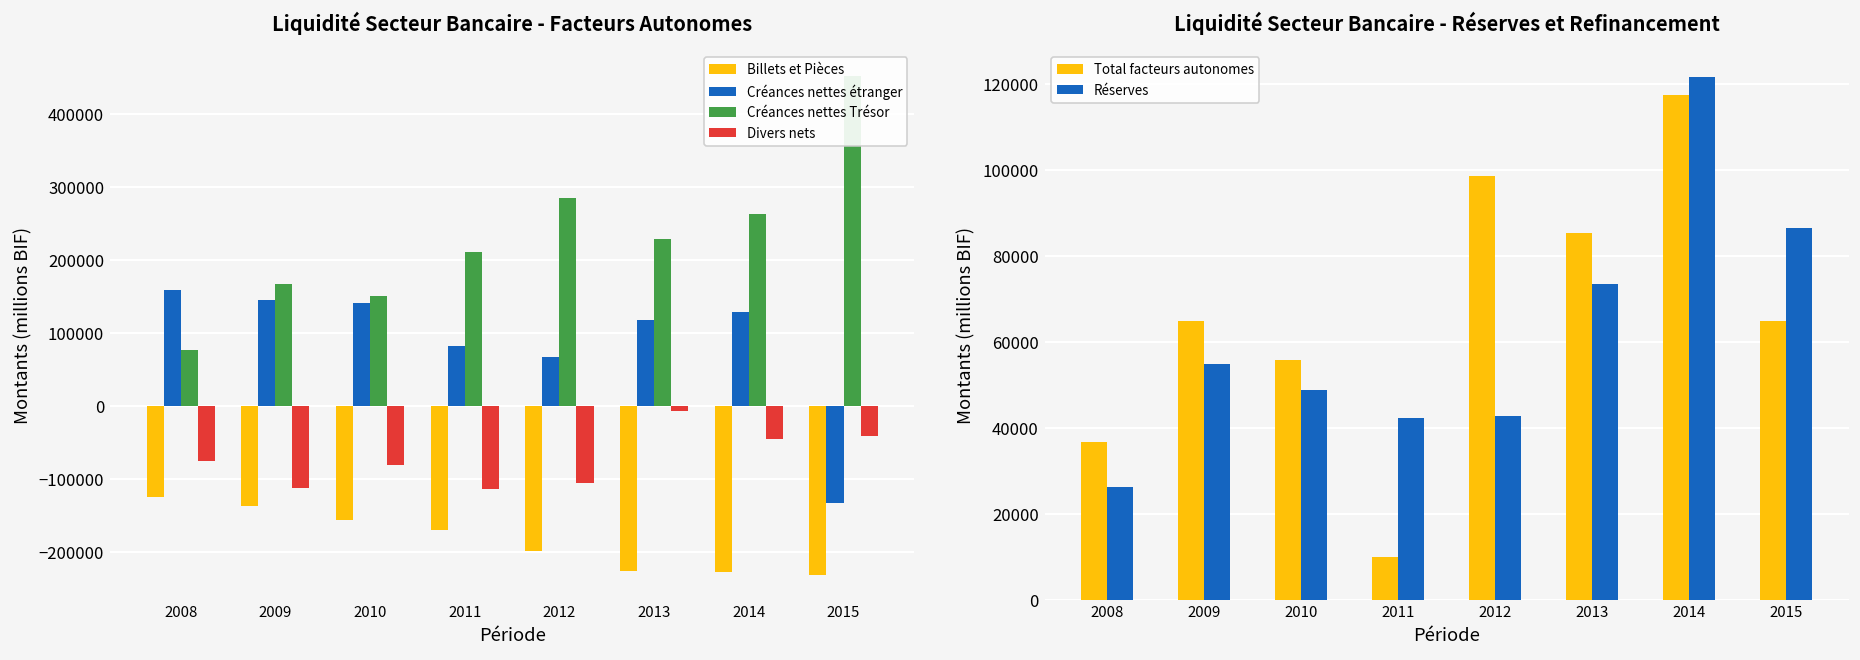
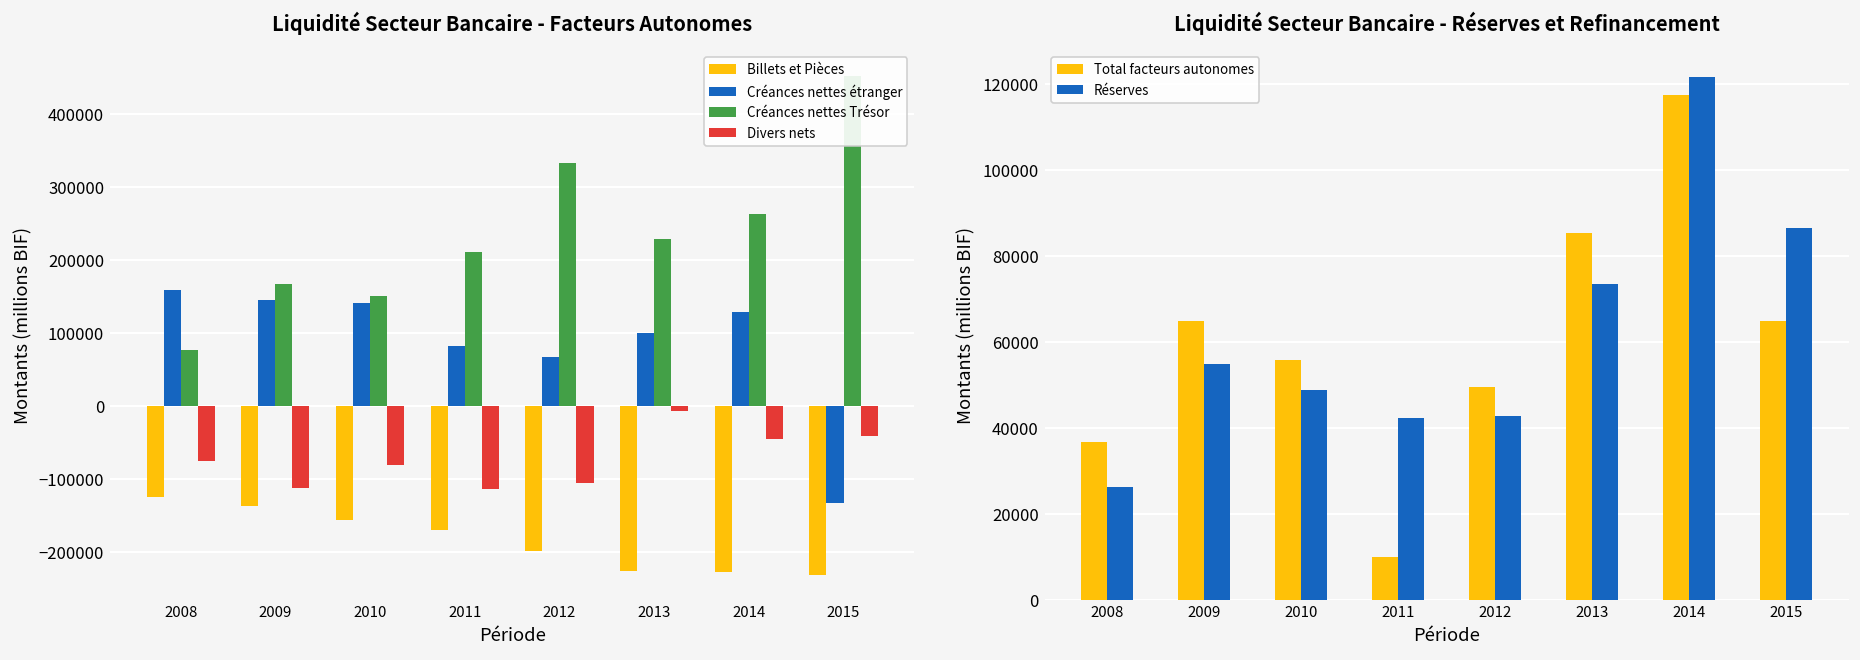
Liquidité Secteur Bancaire - Facteurs Autonomes, Créances nettes Trésor, 2012: 290000 -> 330000
Liquidité Secteur Bancaire - Facteurs Autonomes, Créances nettes étranger, 2013: 120000 -> 100000
Liquidité Secteur Bancaire - Réserves et Refinancement, Total facteurs autonomes, 2012: 99000 -> 50000
